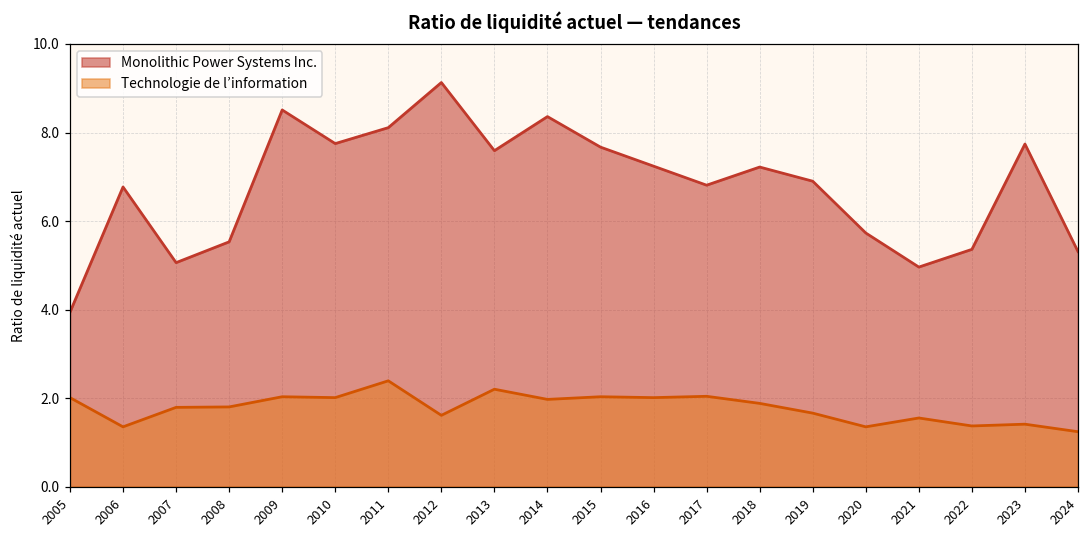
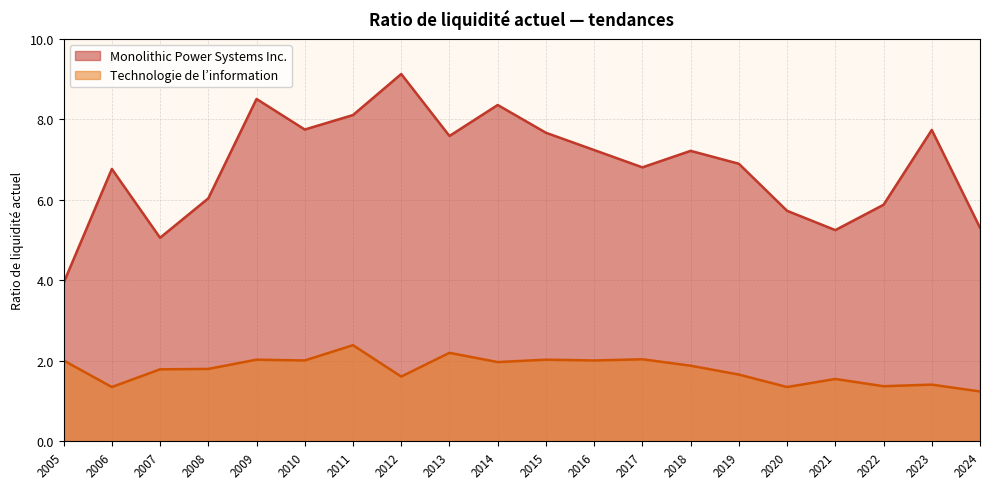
Monolithic Power Systems Inc., 2008: 5.5 -> 6.0
Monolithic Power Systems Inc., 2021: 5.0 -> 5.3
Monolithic Power Systems Inc., 2022: 5.4 -> 5.9
